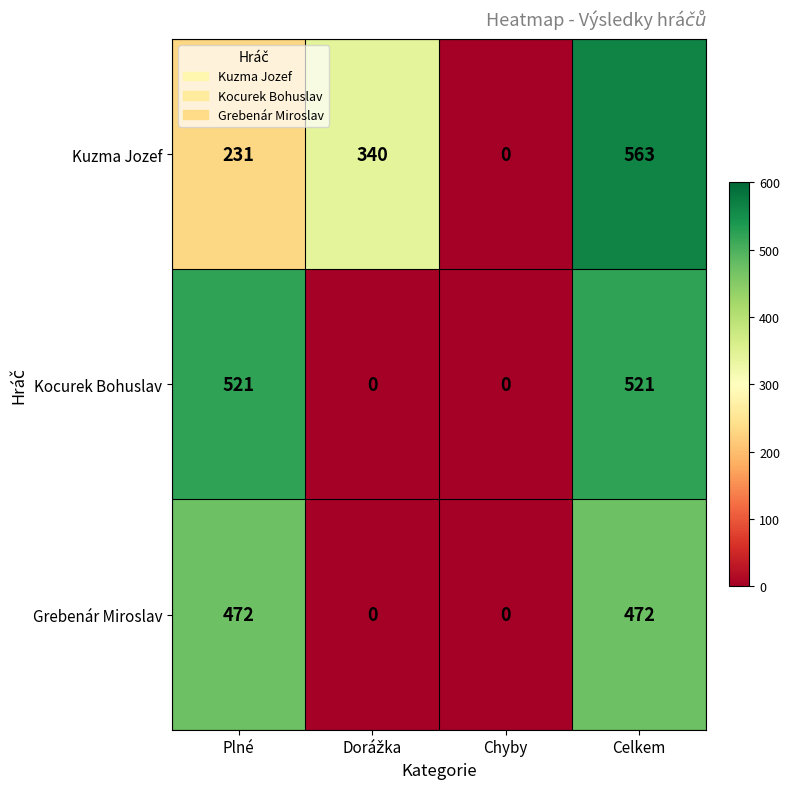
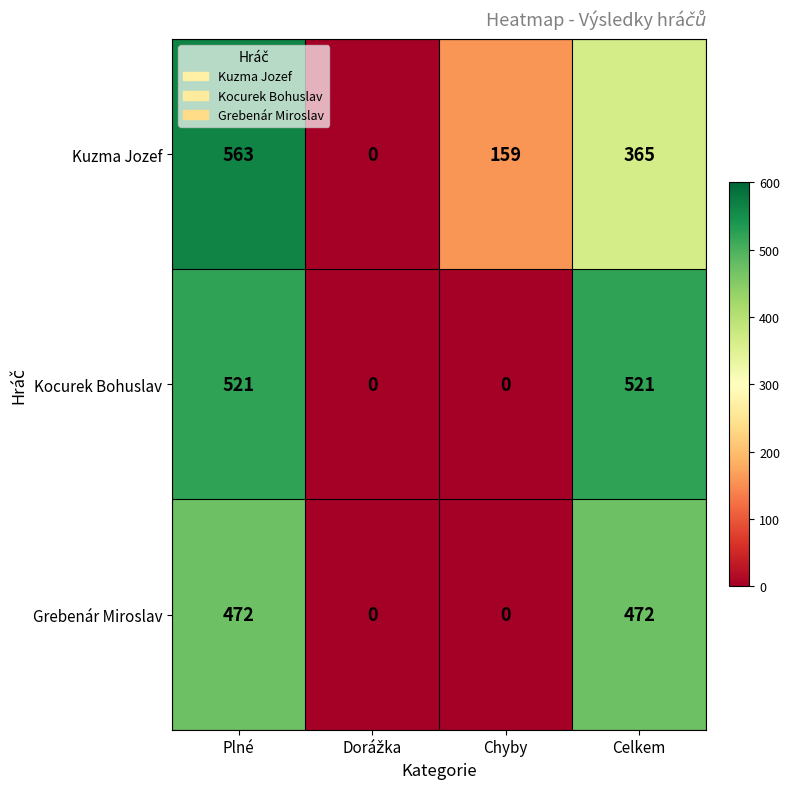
Kuzma Jozef, Plné: 231 -> 563
Kuzma Jozef, Dorážka: 340 -> 0
Kuzma Jozef, Chyby: 0 -> 159
Kuzma Jozef, Celkem: 563 -> 365
